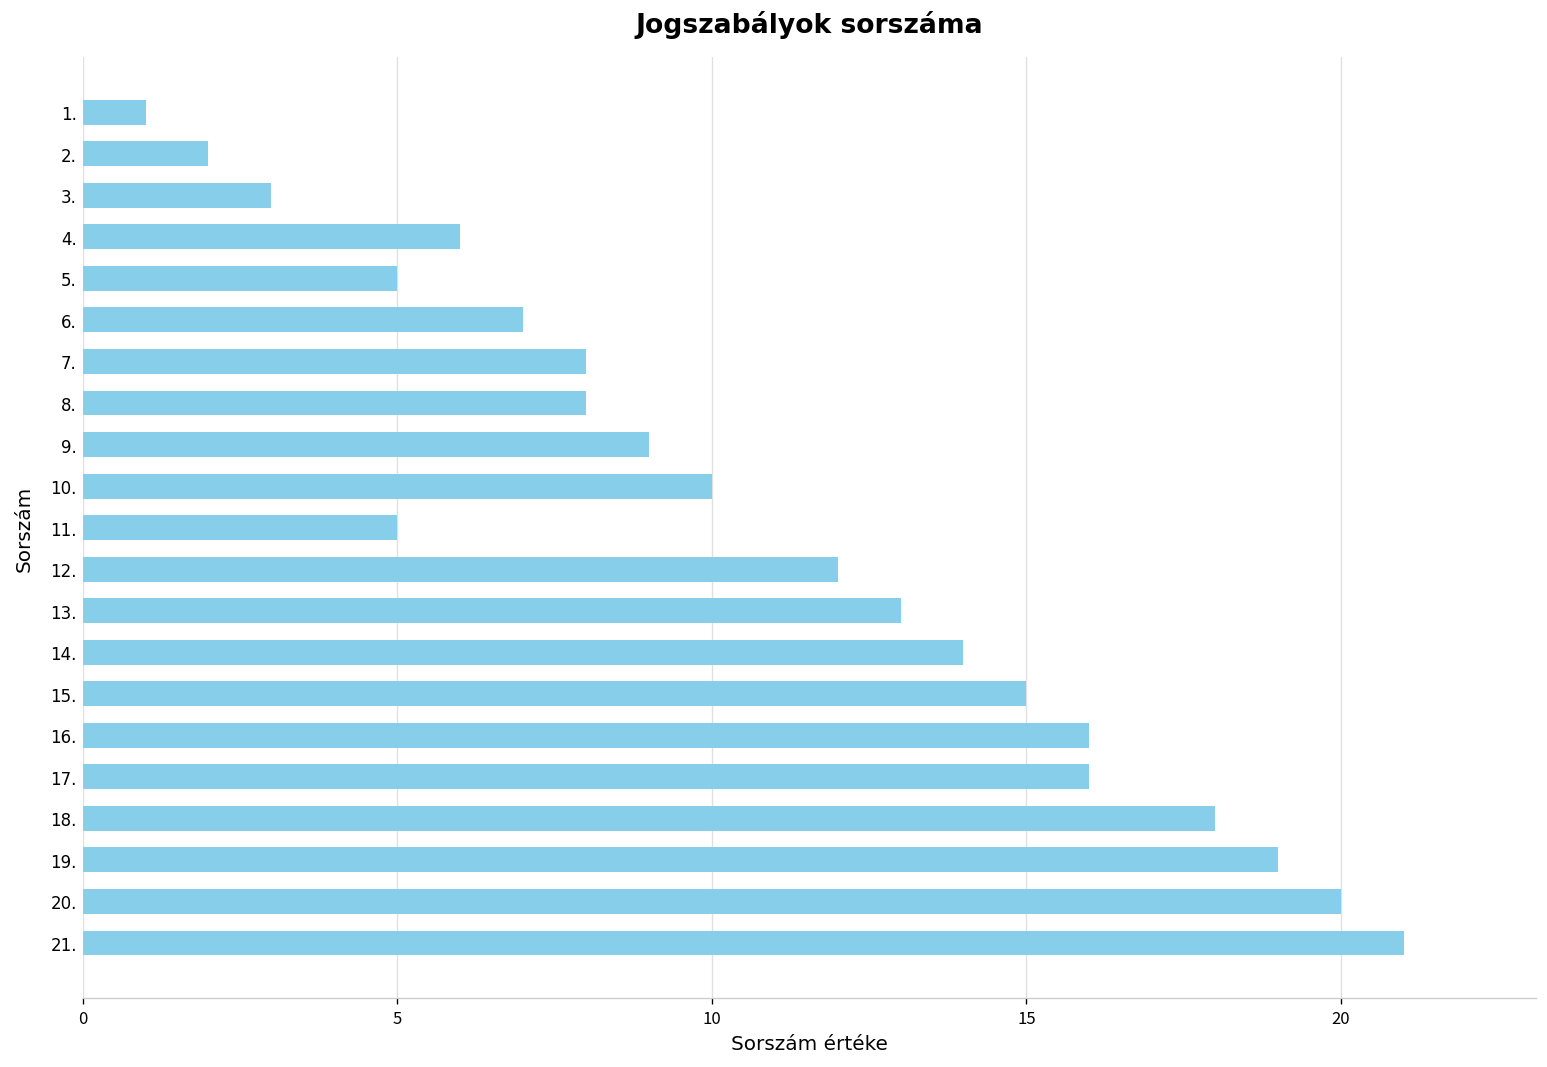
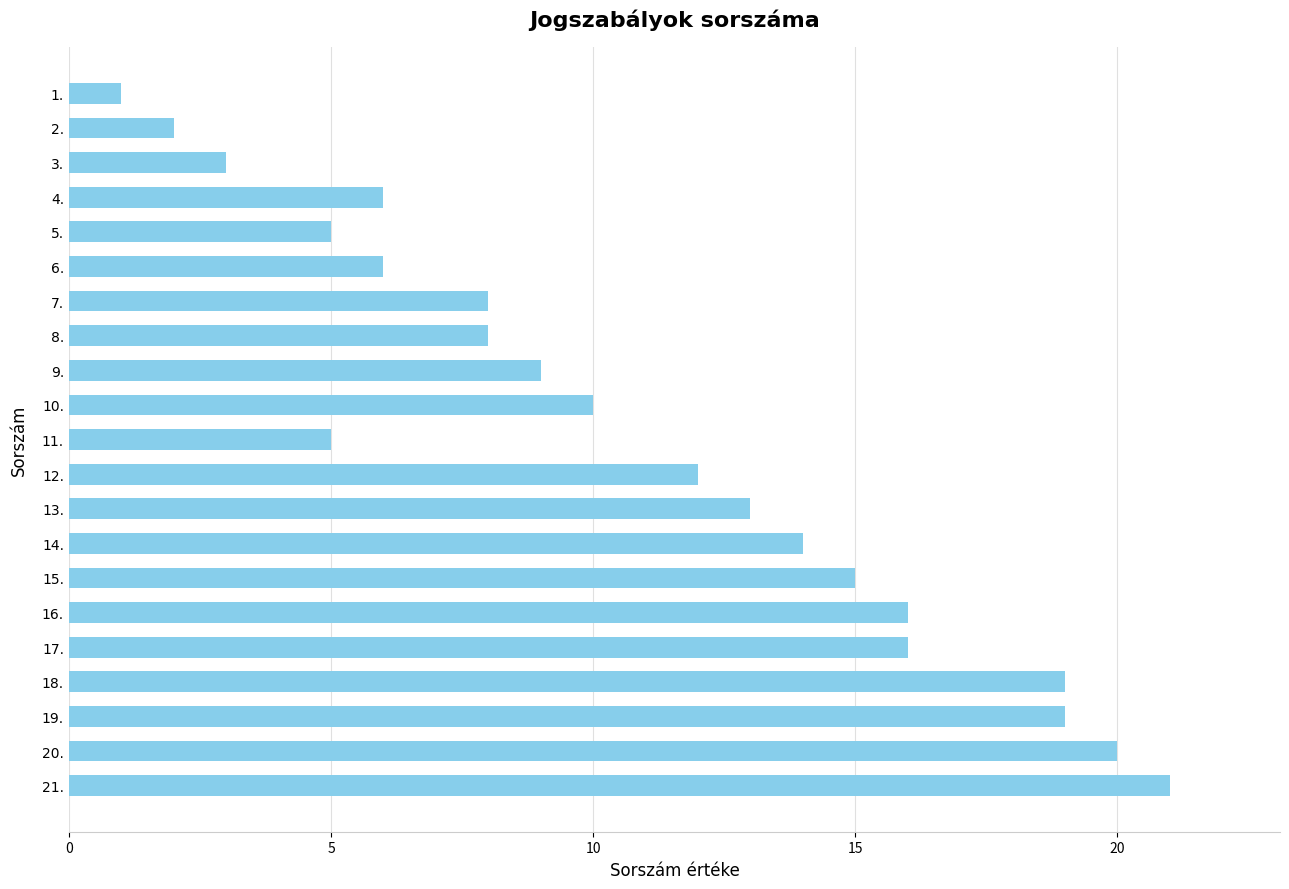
6.: 7 -> 6
18.: 18 -> 19
